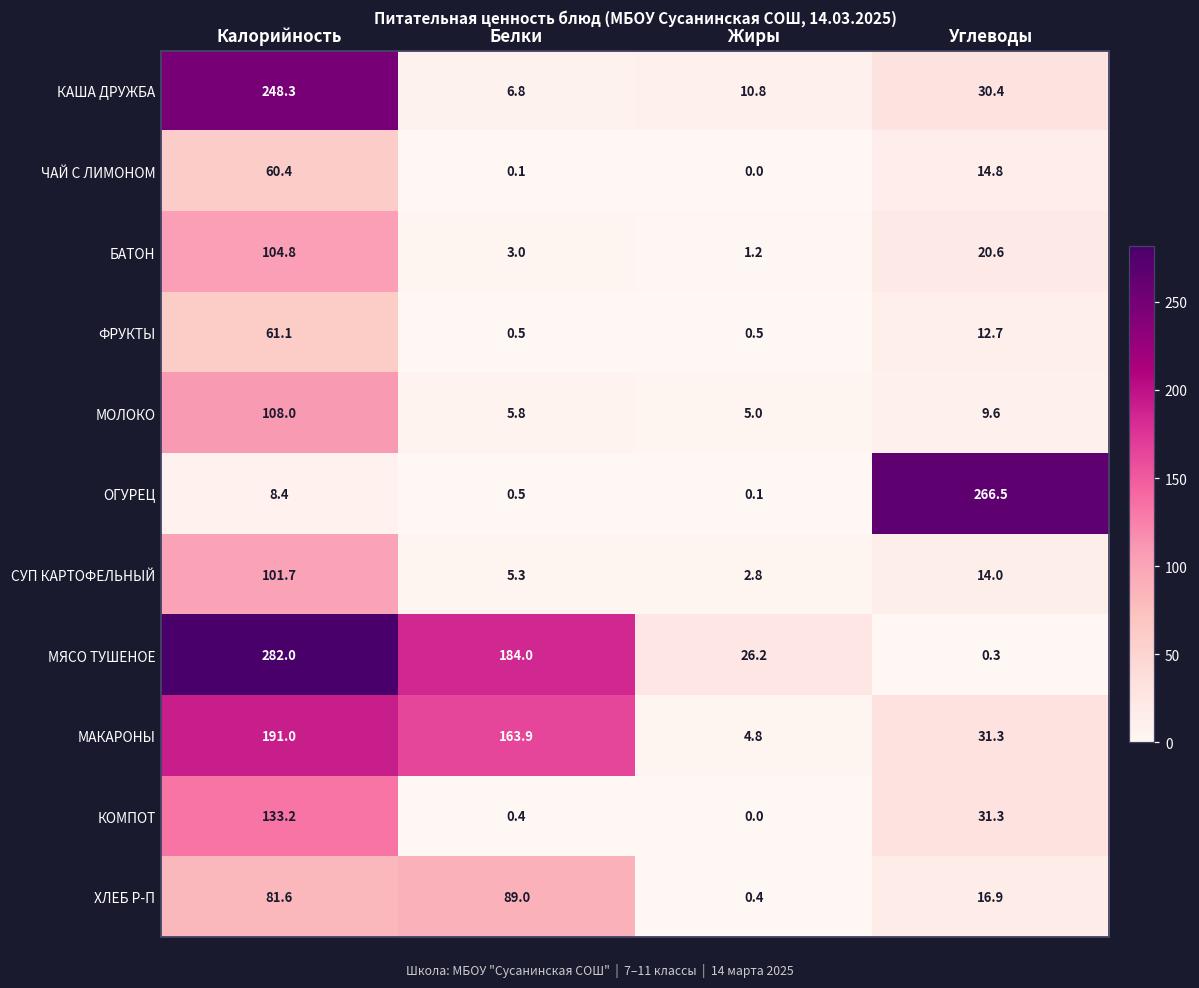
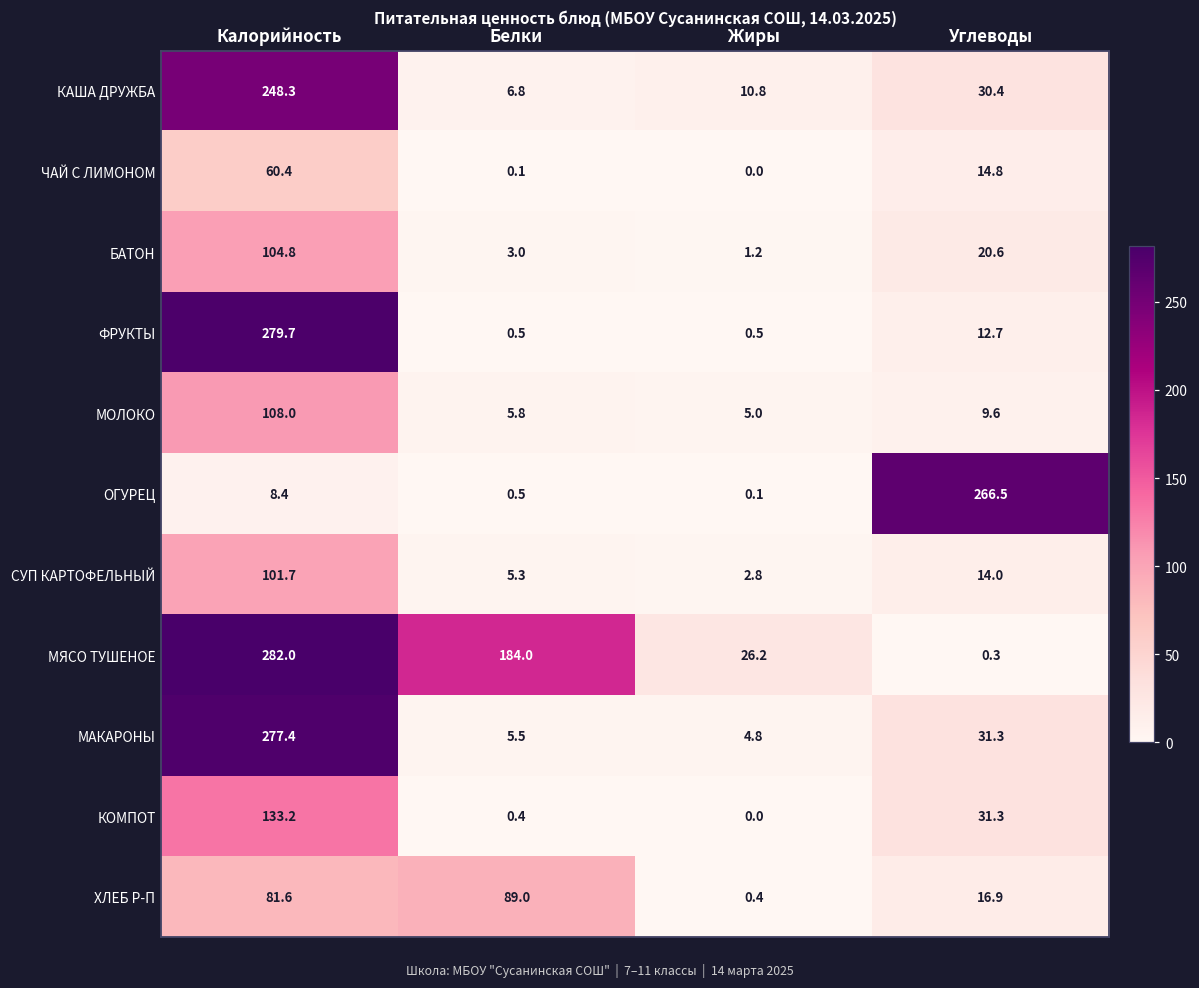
ФРУКТЫ, Калорийность: 61.1 -> 279.7
МАКАРОНЫ, Калорийность: 191.0 -> 277.4
МАКАРОНЫ, Белки: 163.9 -> 5.5
